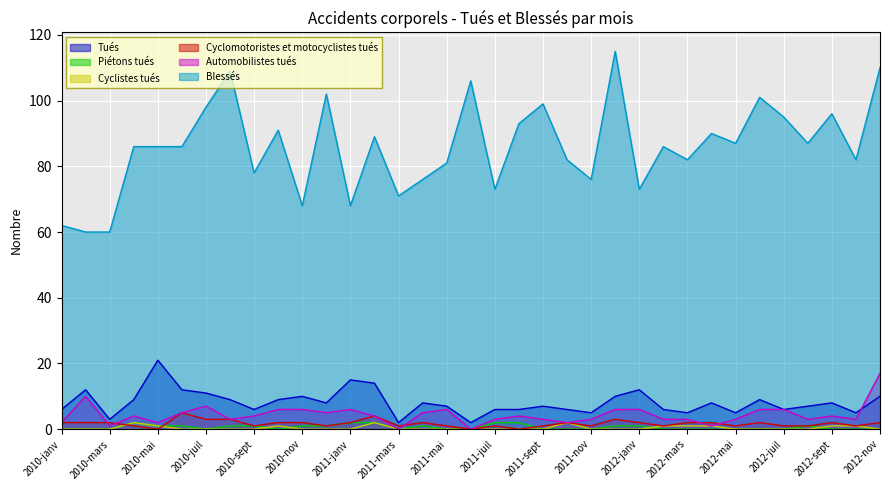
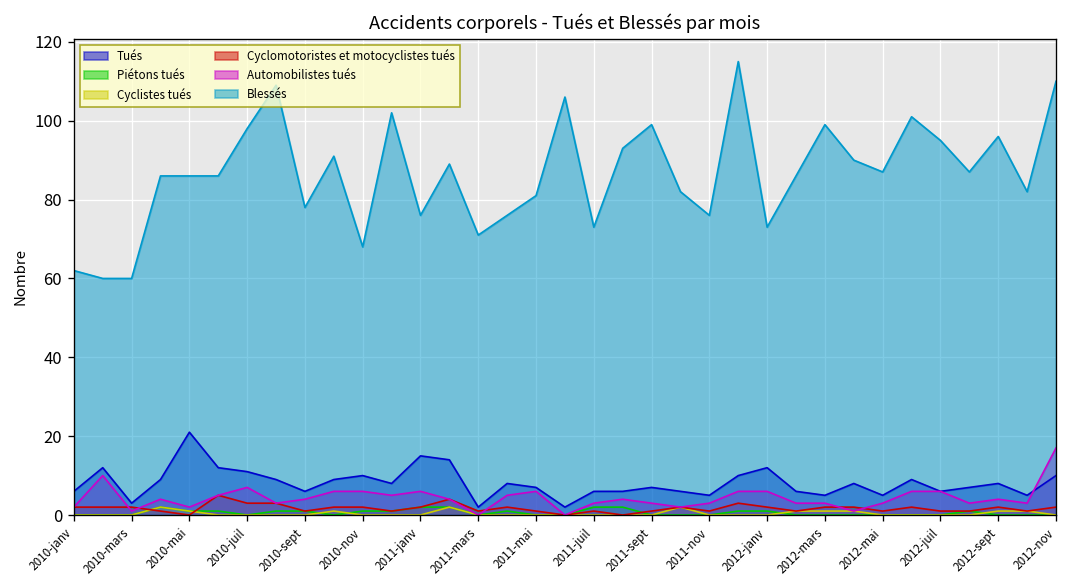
Blessés, 2011-janv: 68 -> 76
Blessés, 2012-mars: 82 -> 99
